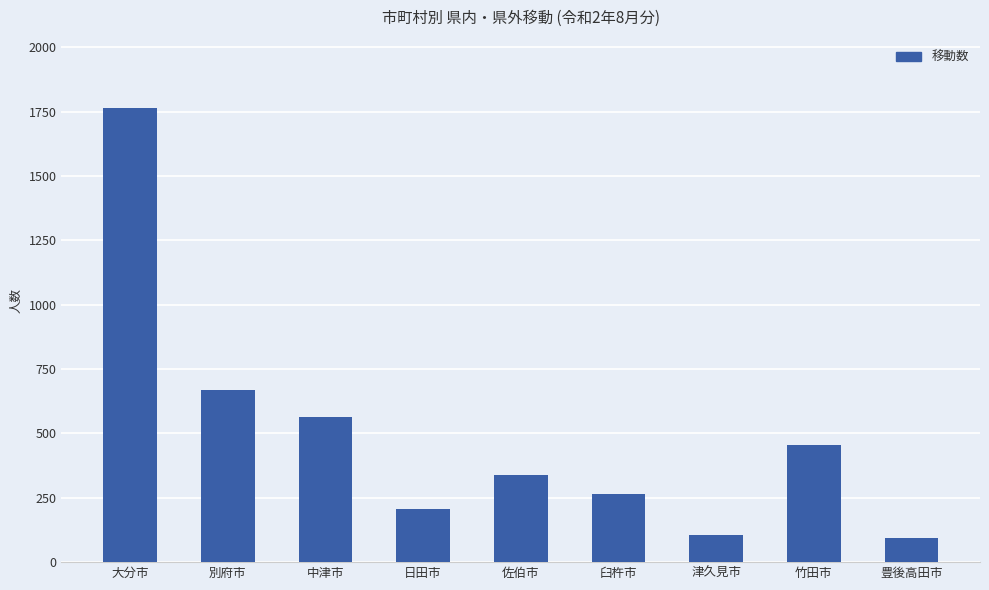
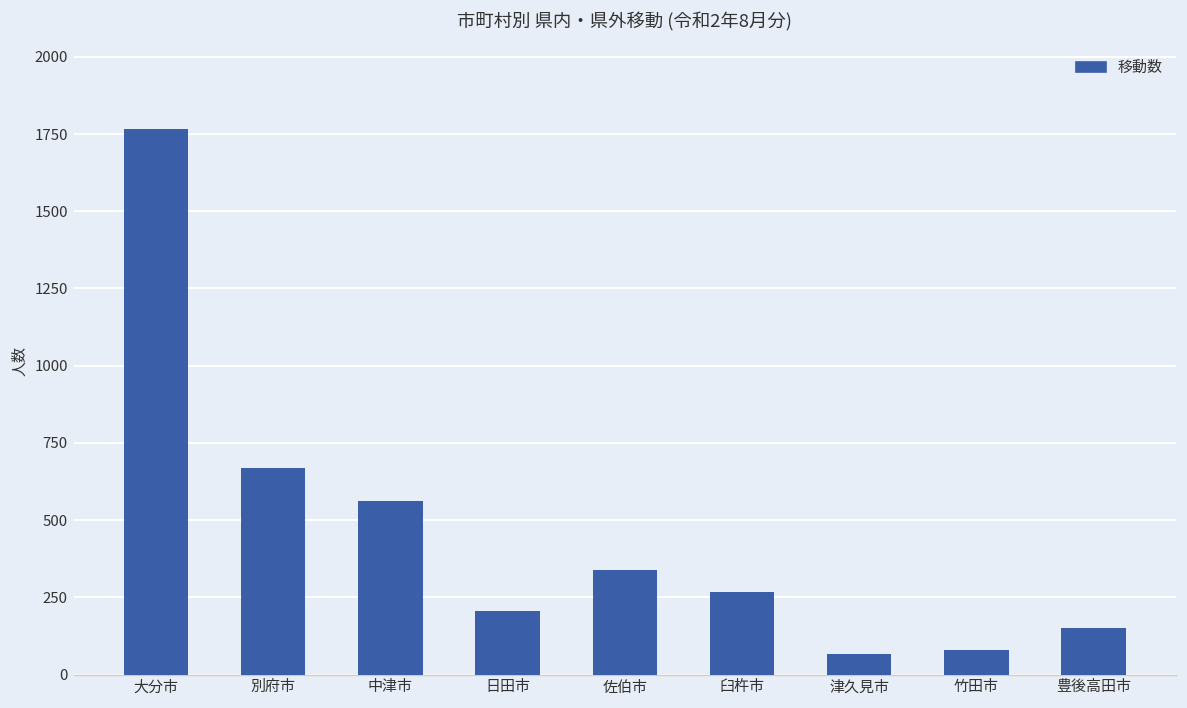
津久見市: 100 -> 70
竹田市: 460 -> 80
豊後高田市: 90 -> 150
